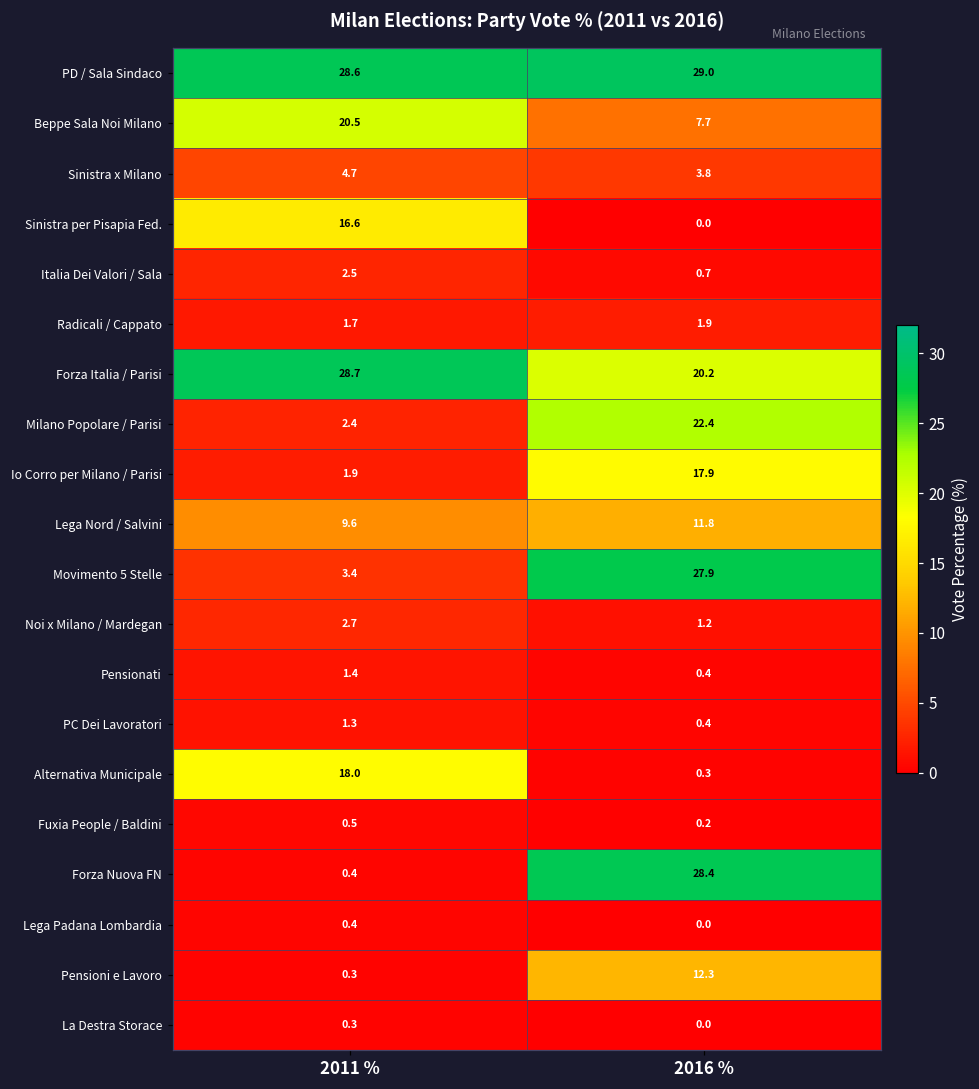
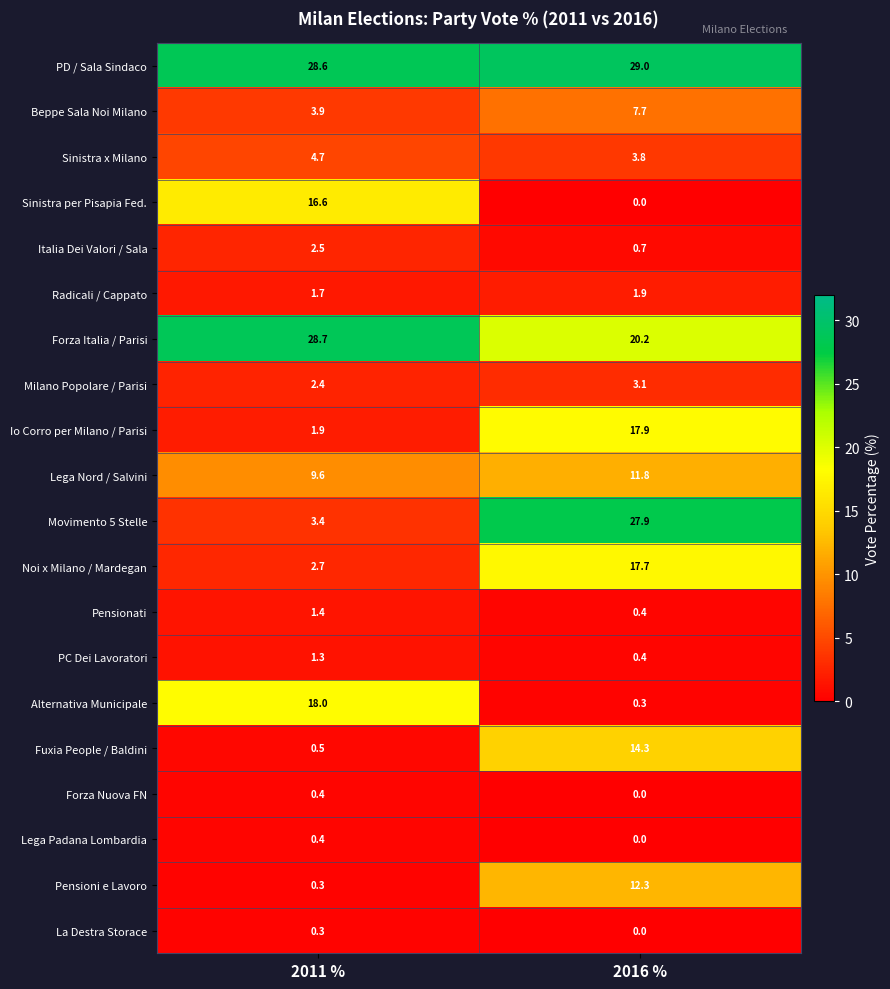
Beppe Sala Noi Milano, 2011 %: 20.5 -> 3.9
Milano Popolare / Parisi, 2016 %: 22.4 -> 3.1
Noi x Milano / Mardegan, 2016 %: 1.2 -> 17.7
Fuxia People / Baldini, 2016 %: 0.2 -> 14.3
Forza Nuova FN, 2016 %: 28.4 -> 0.0
